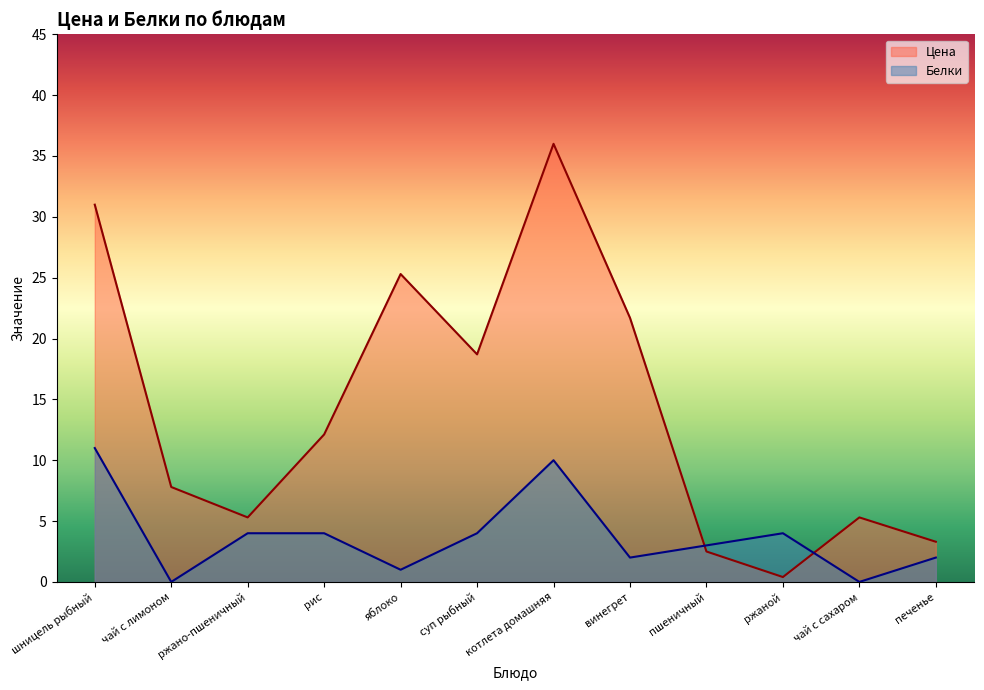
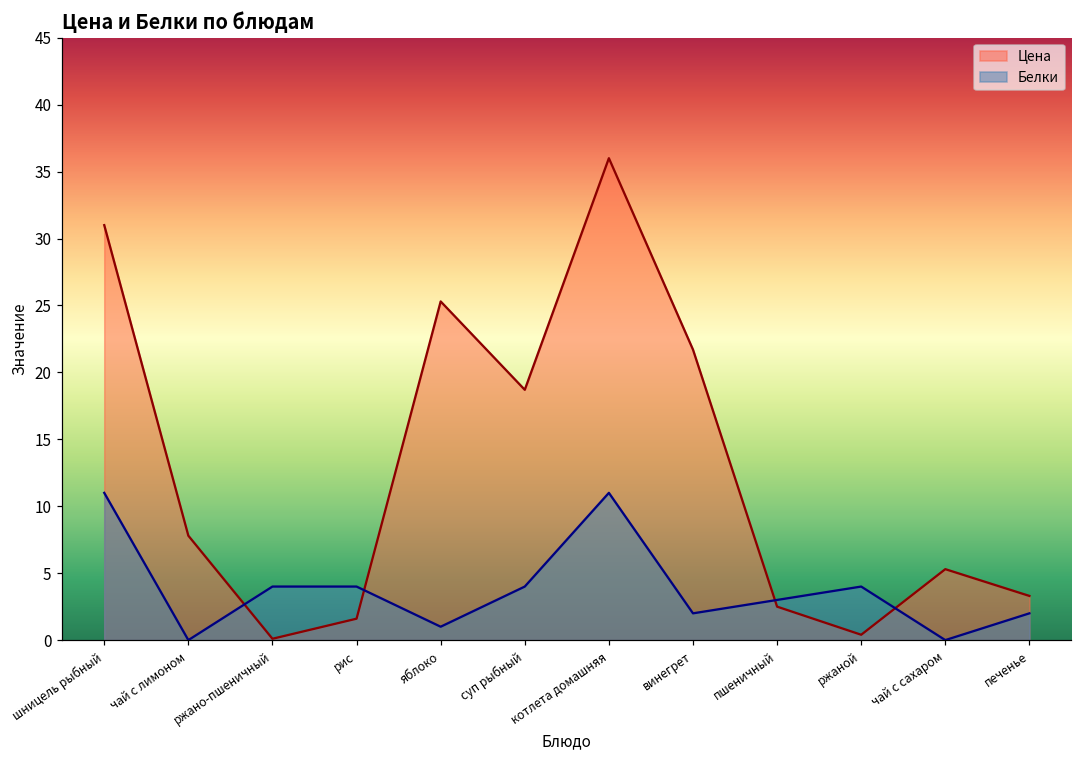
Цена, ржано-пшеничный: 5.3 -> 0.1
Цена, рис: 12.1 -> 1.6
Белки, котлета домашняя: 10 -> 11
